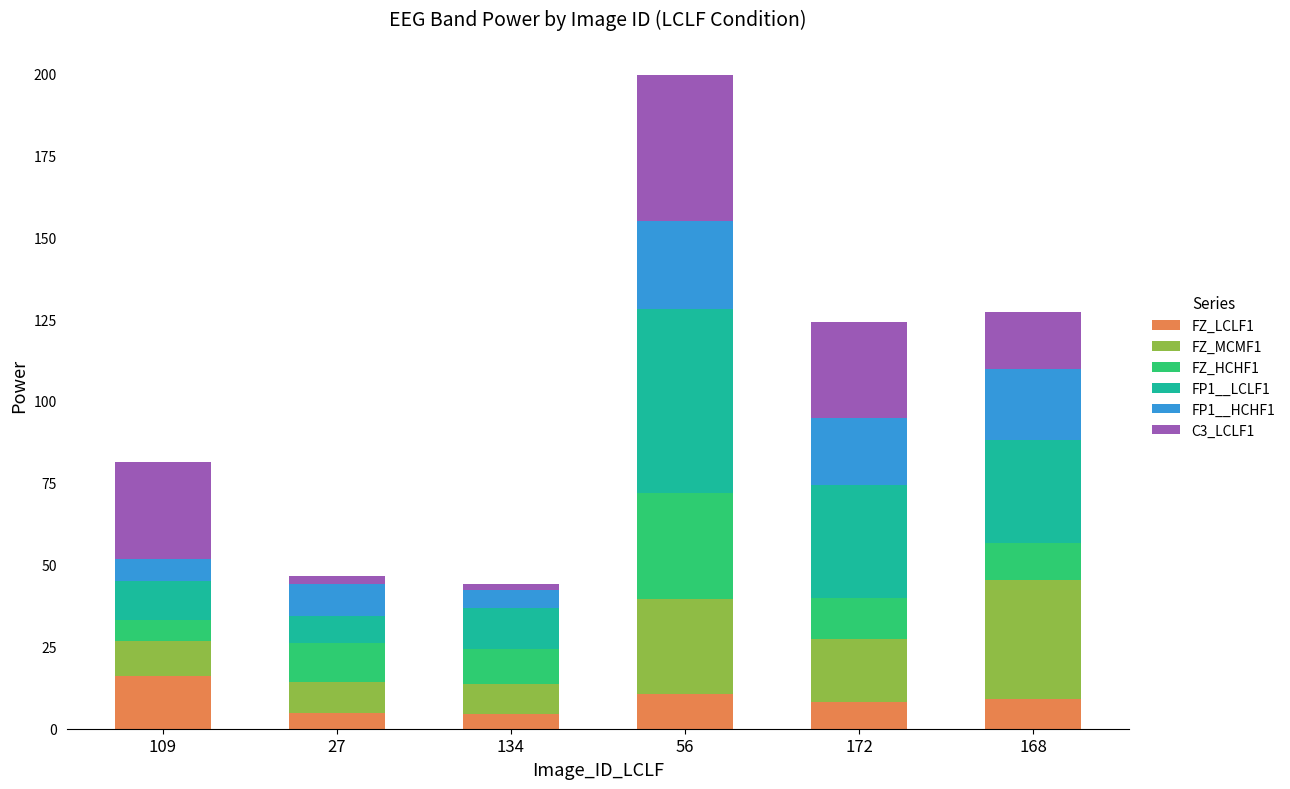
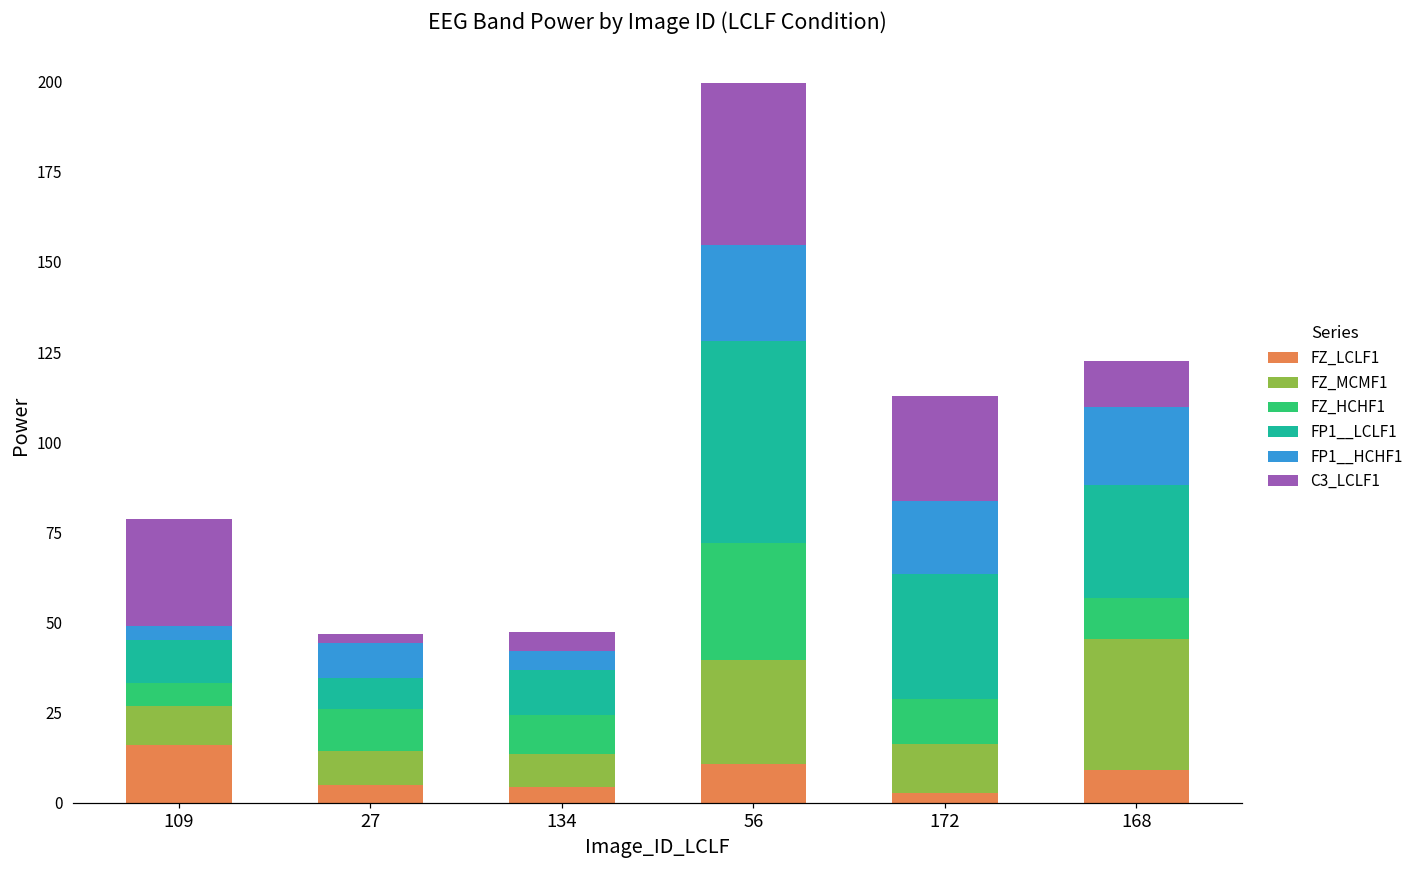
FP1__HCHF1, 109: 7 -> 4
C3_LCLF1, 134: 2 -> 5
FZ_LCLF1, 172: 8 -> 3
FZ_MCMF1, 172: 19 -> 14
C3_LCLF1, 168: 17 -> 13
